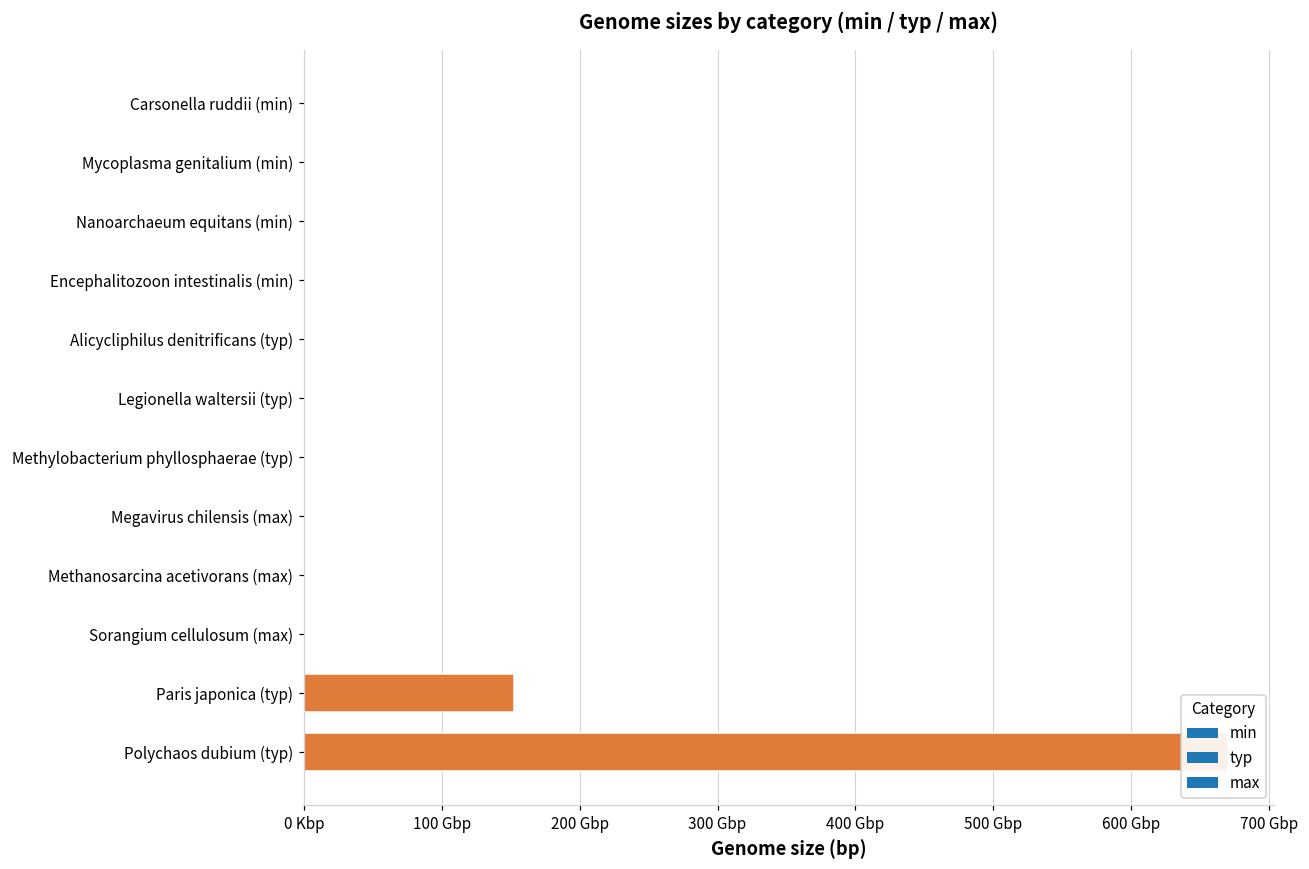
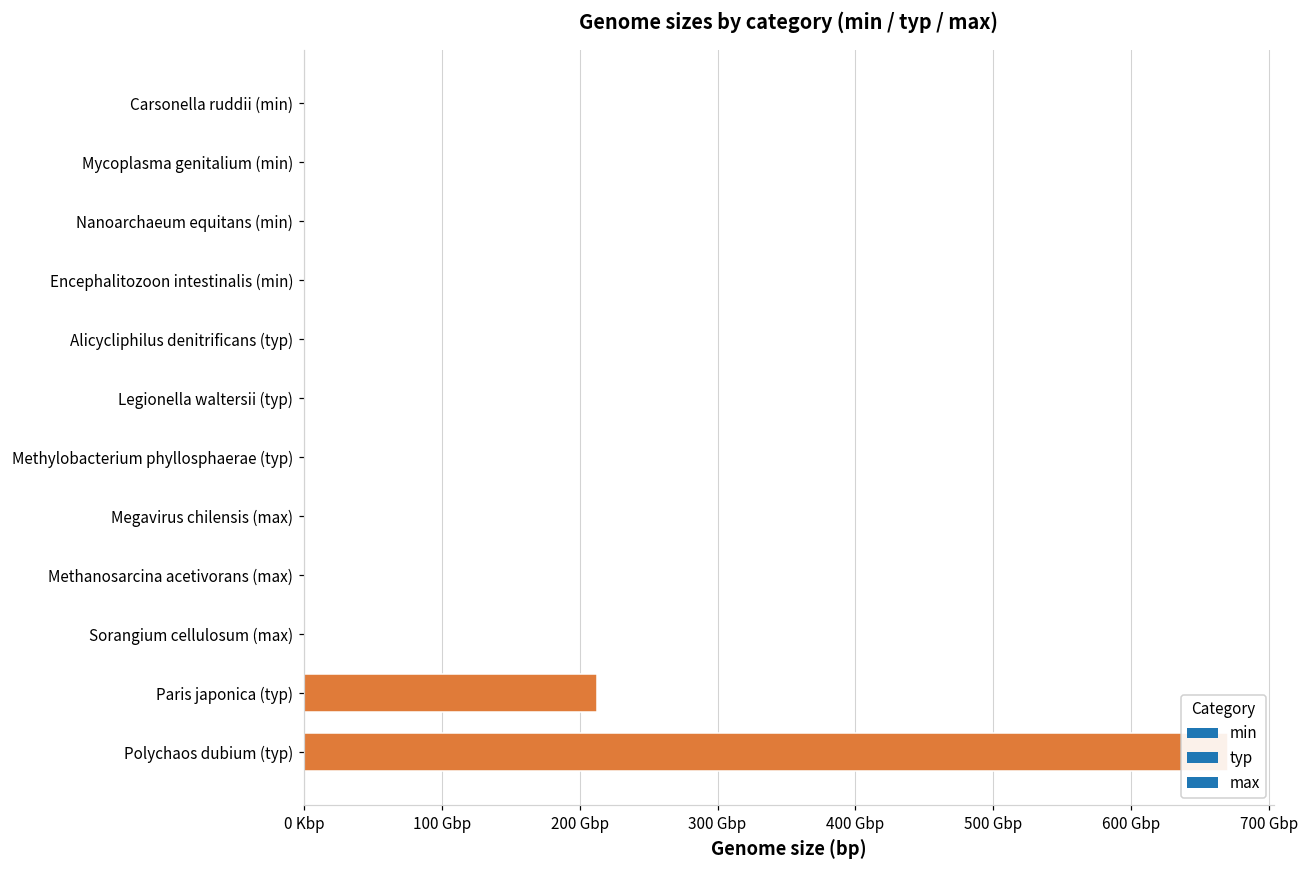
Paris japonica (typ): 152 Gbp -> 213 Gbp
